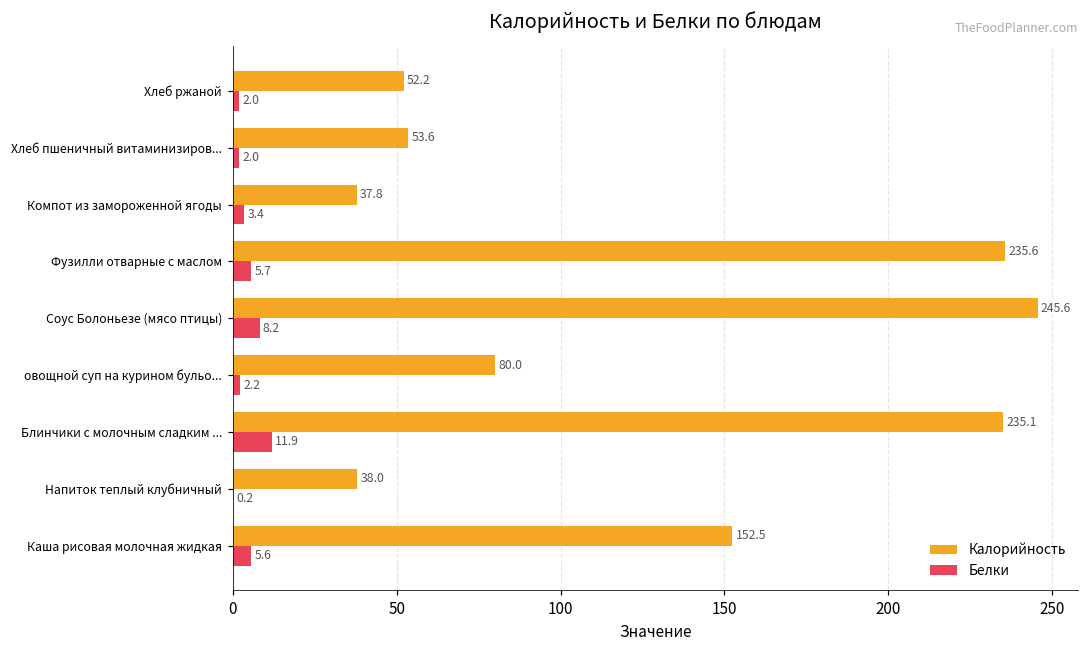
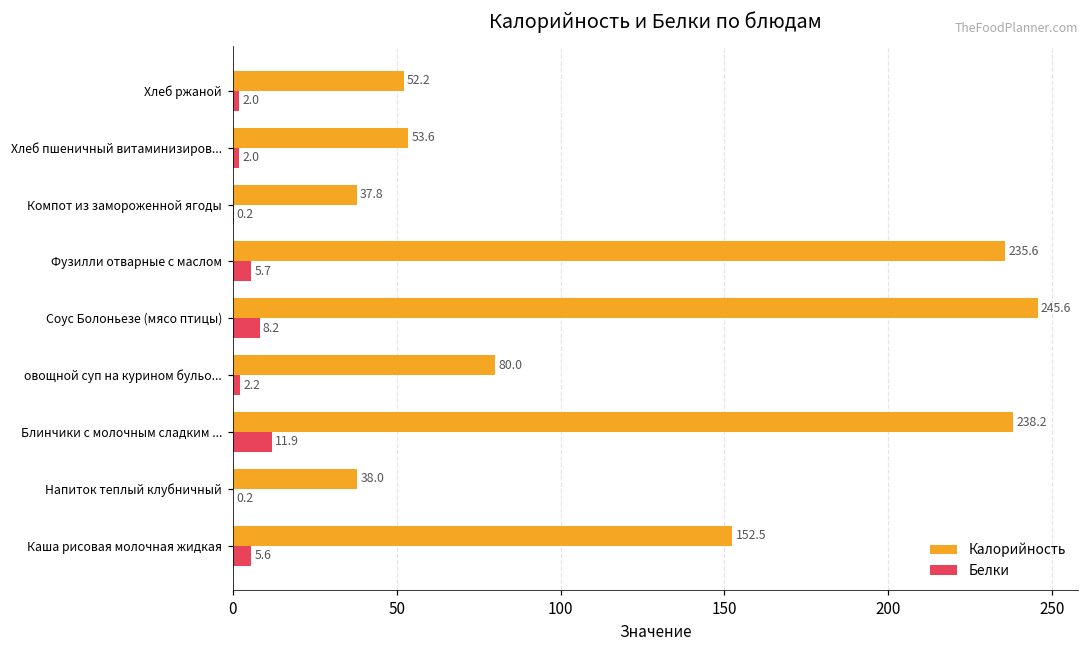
Белки, Компот из замороженной ягоды: 3.4 -> 0.2
Калорийность, Блинчики с молочным сладким ...: 235.1 -> 238.2
